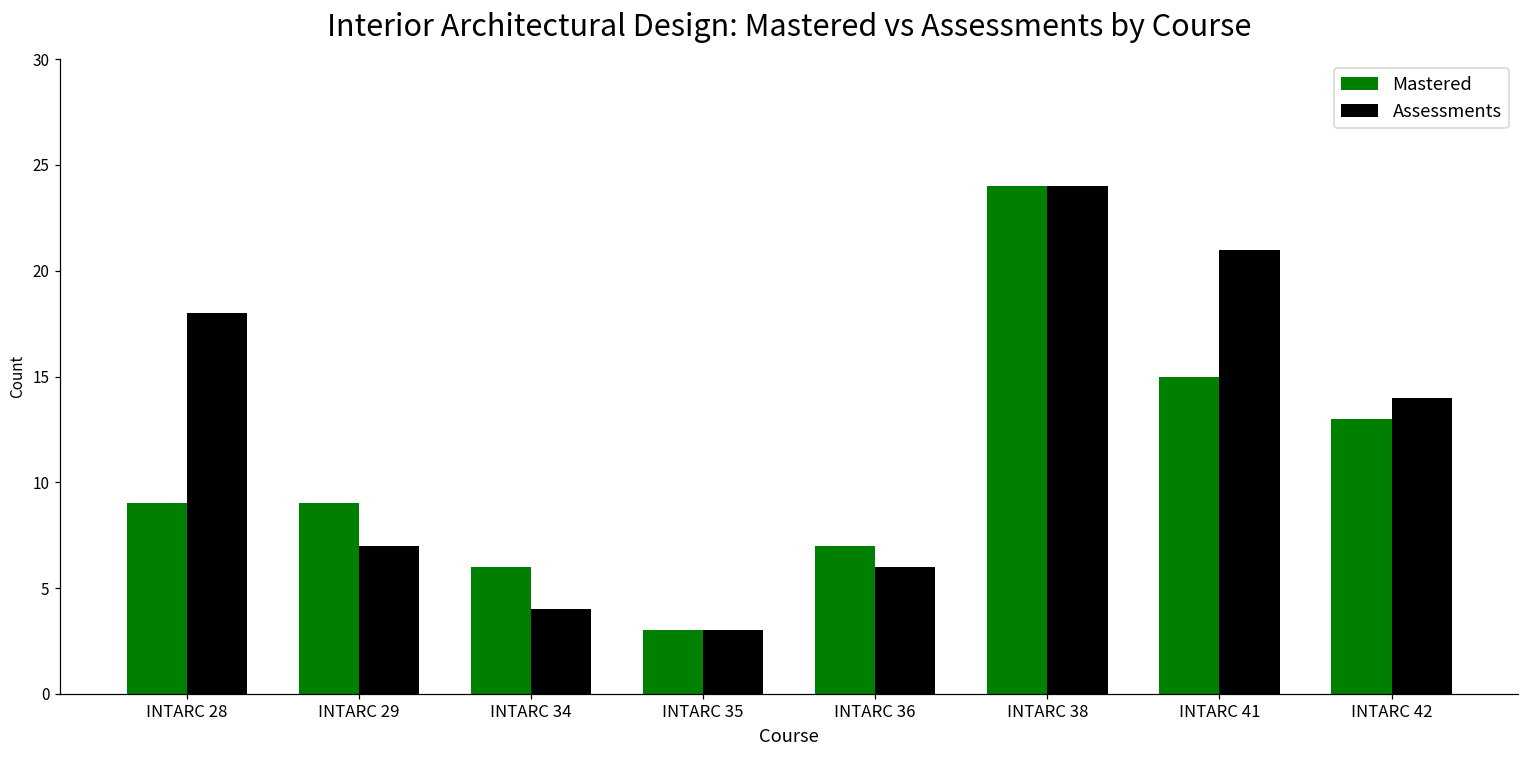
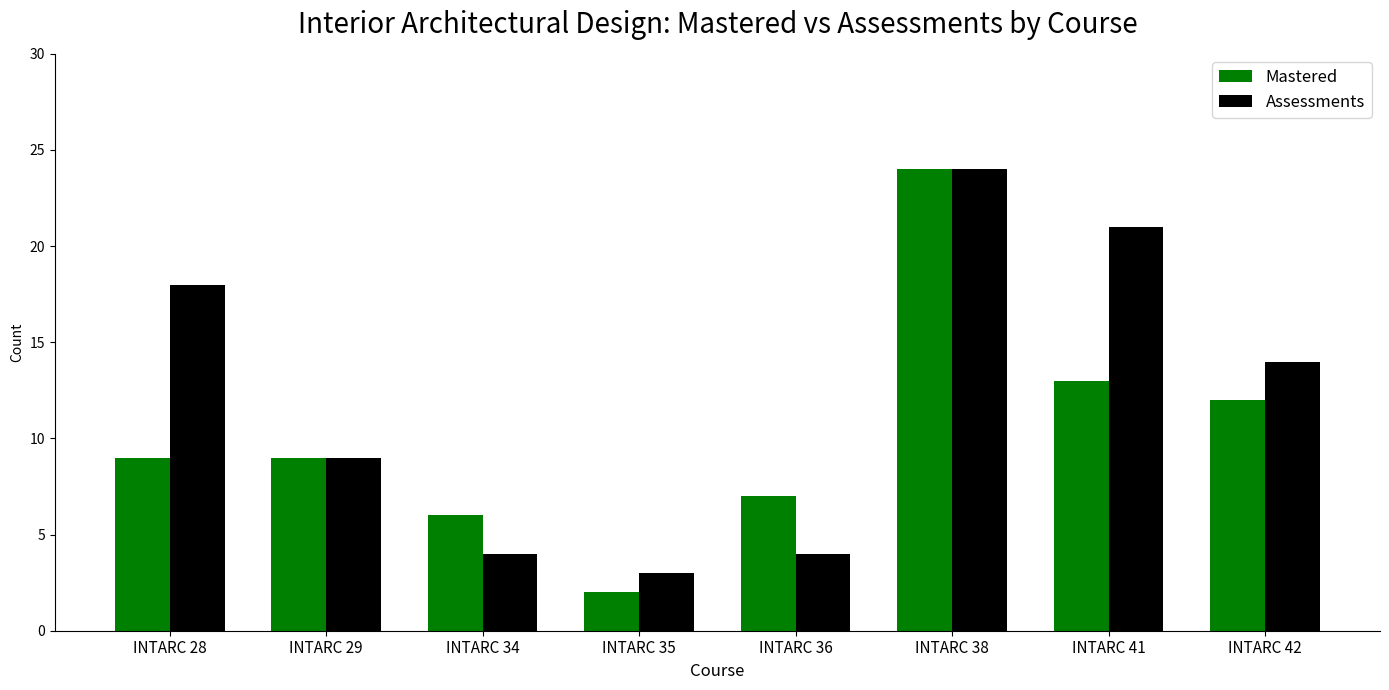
Assessments, INTARC 29: 7 -> 9
Mastered, INTARC 35: 3 -> 2
Assessments, INTARC 36: 6 -> 4
Mastered, INTARC 41: 15 -> 13
Mastered, INTARC 42: 13 -> 12
